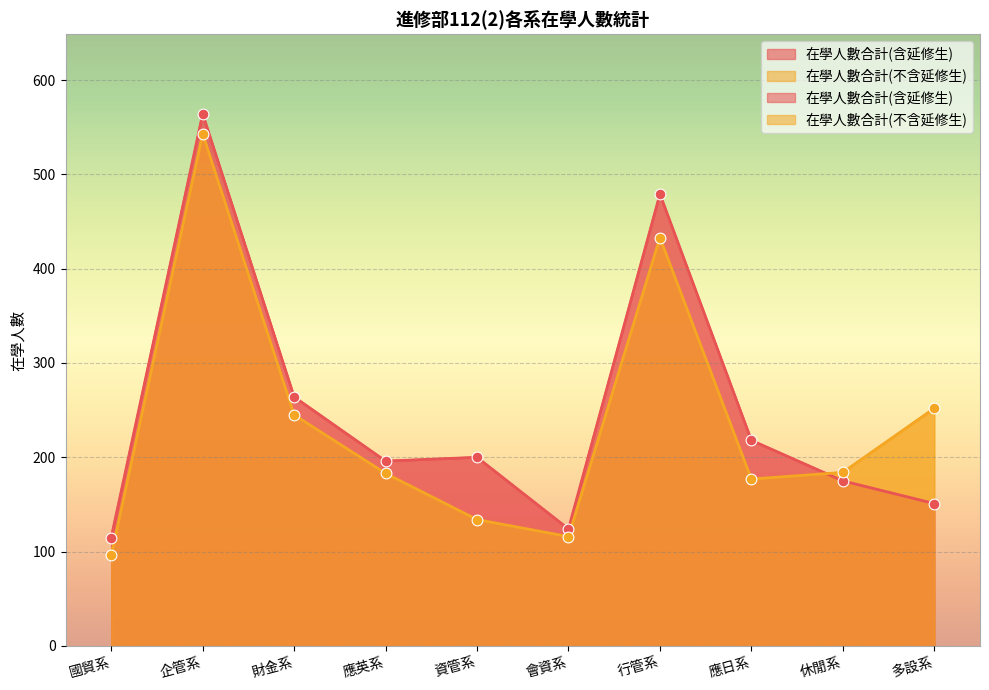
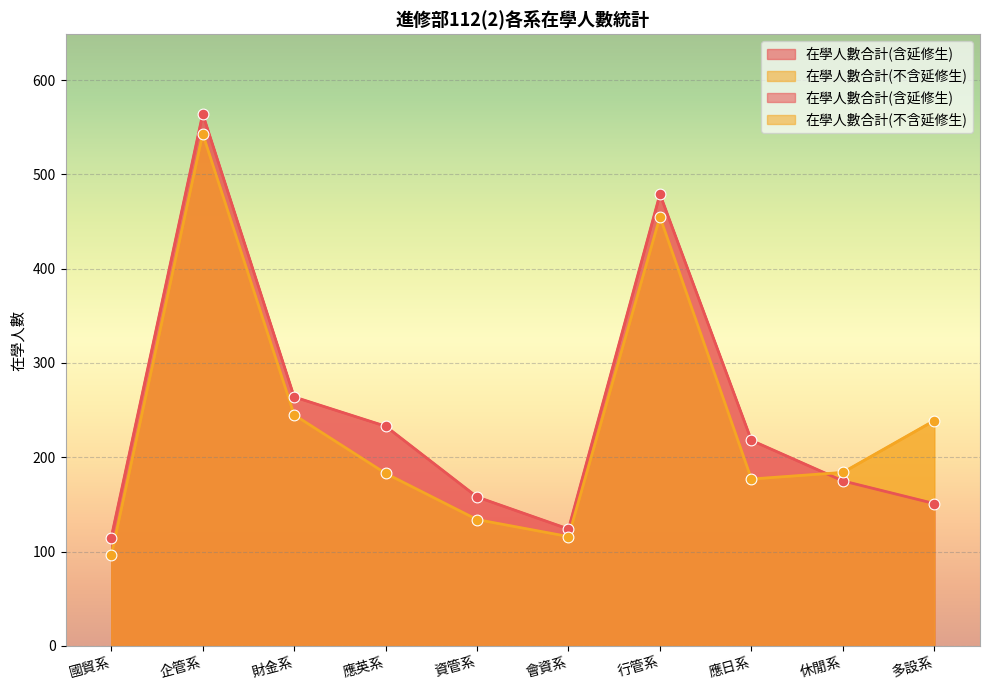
在學人數合計(含延修生), 應英系: 200 -> 230
在學人數合計(含延修生), 資管系: 200 -> 160
在學人數合計(不含延修生), 行管系: 430 -> 460
在學人數合計(不含延修生), 多設系: 250 -> 240
